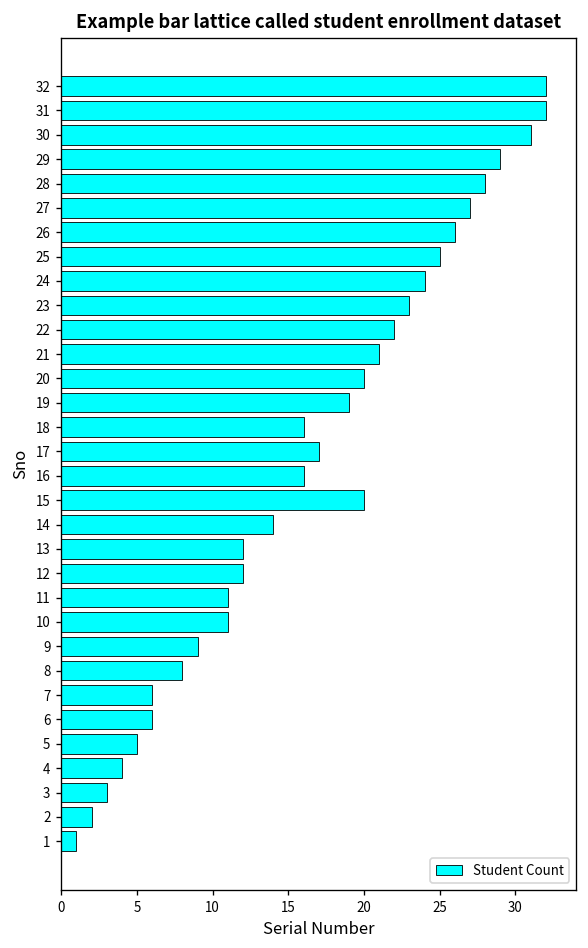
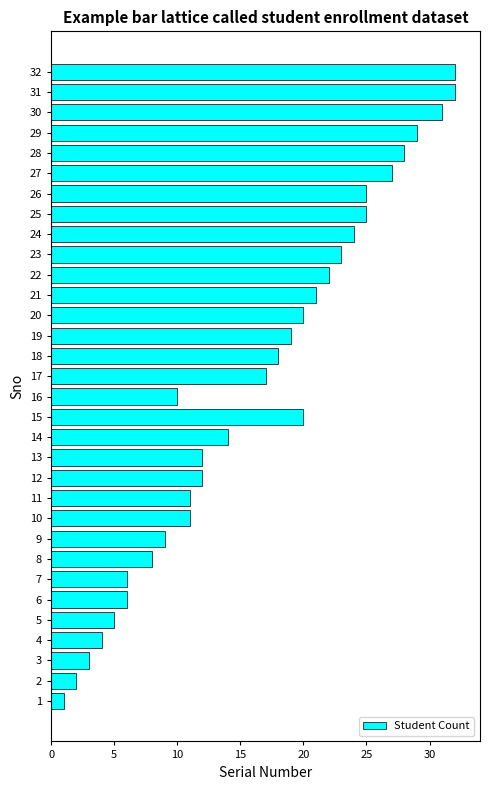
26: 26 -> 25
18: 16 -> 18
16: 16 -> 10
